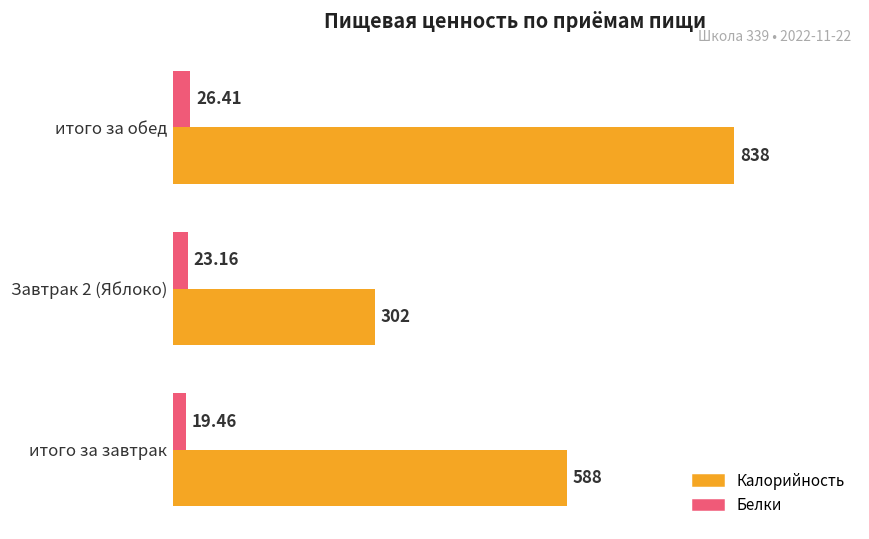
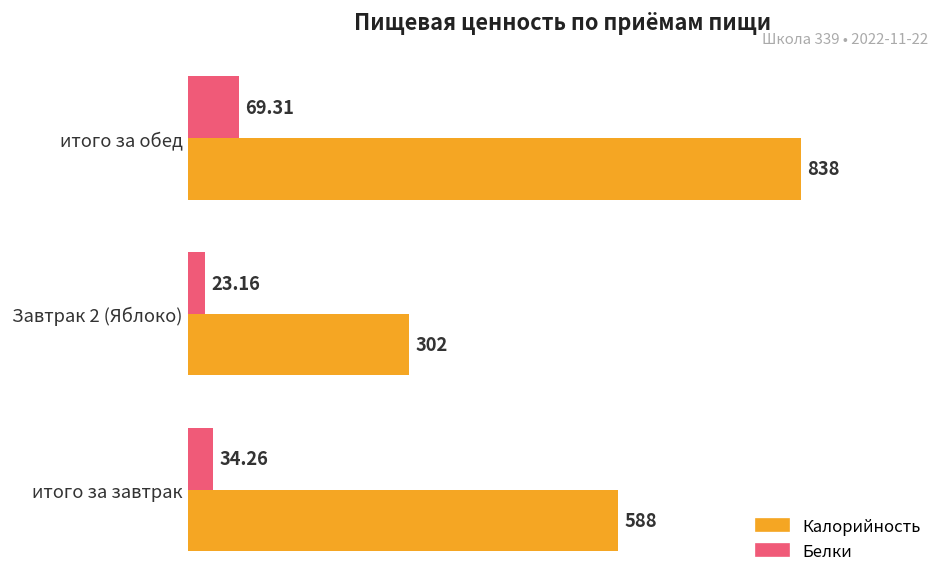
Белки, итого за обед: 26.41 -> 69.31
Белки, итого за завтрак: 19.46 -> 34.26
